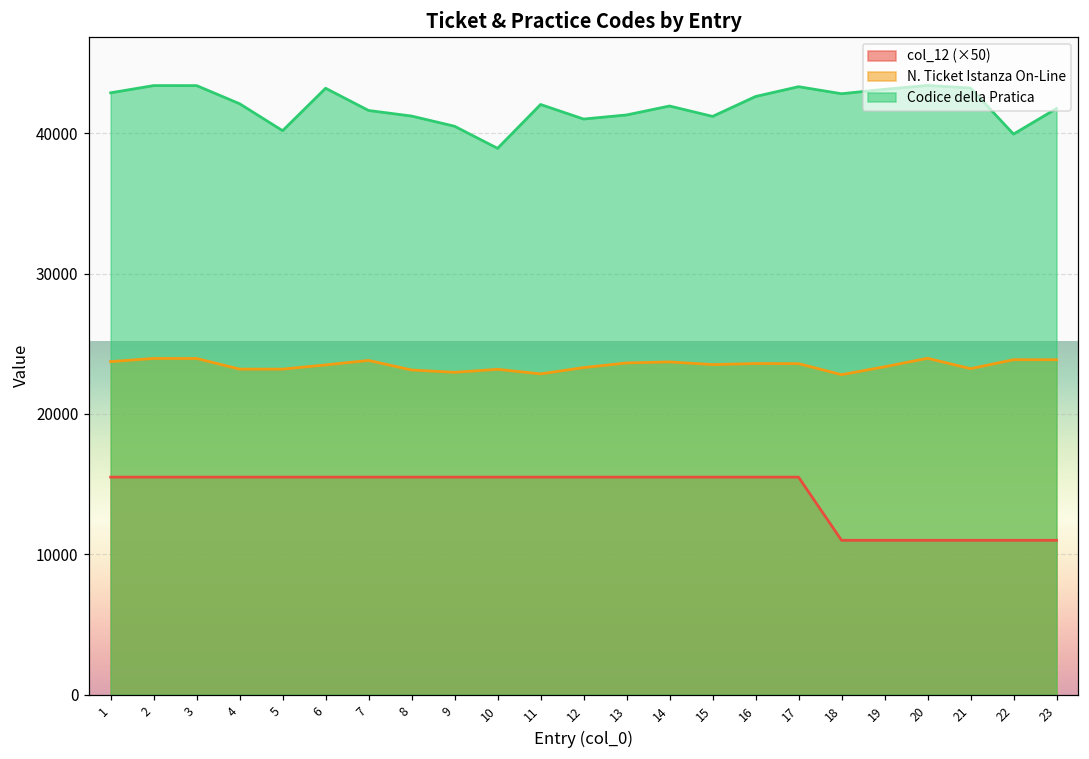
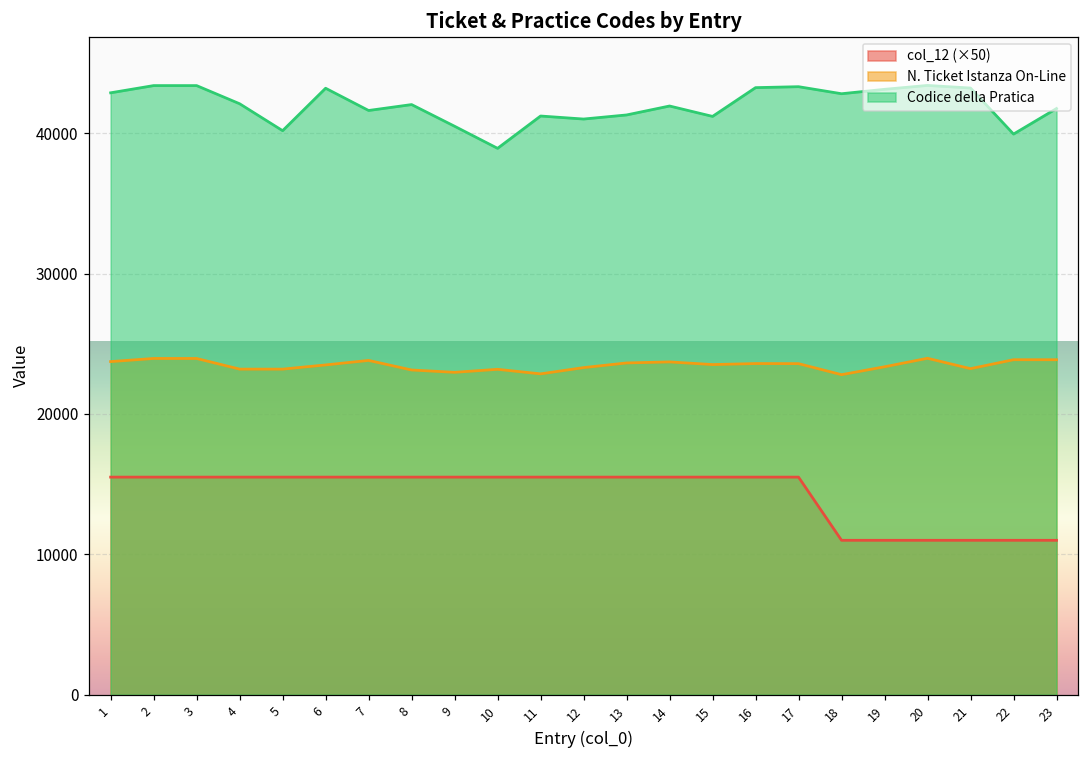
Codice della Pratica, 8: 41200 -> 42000
Codice della Pratica, 11: 42000 -> 41200
Codice della Pratica, 16: 42600 -> 43200
